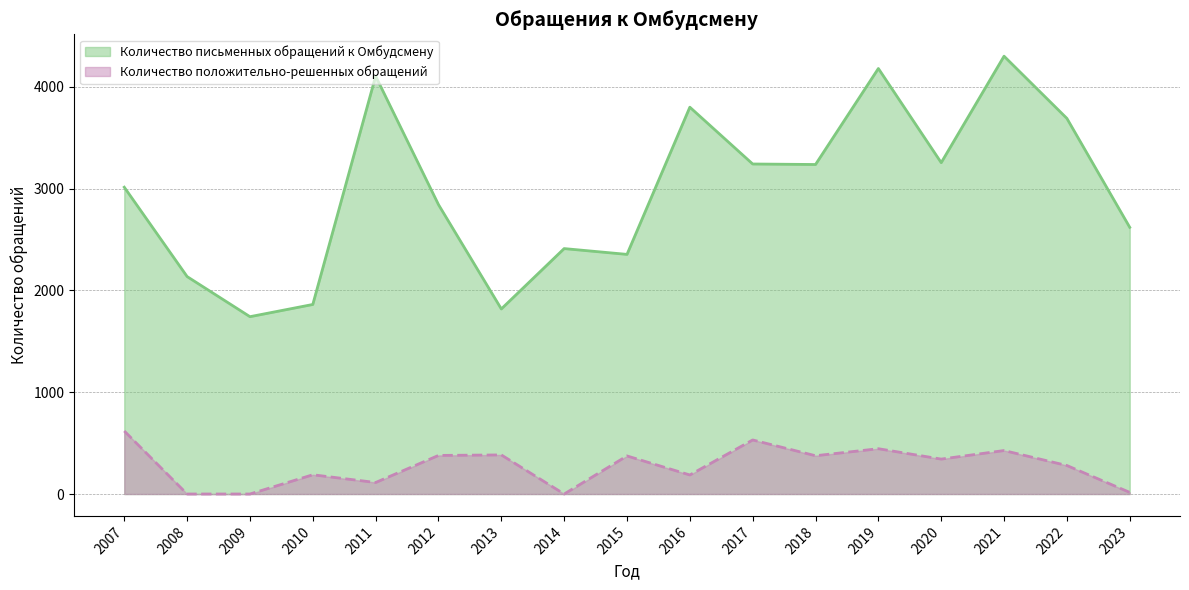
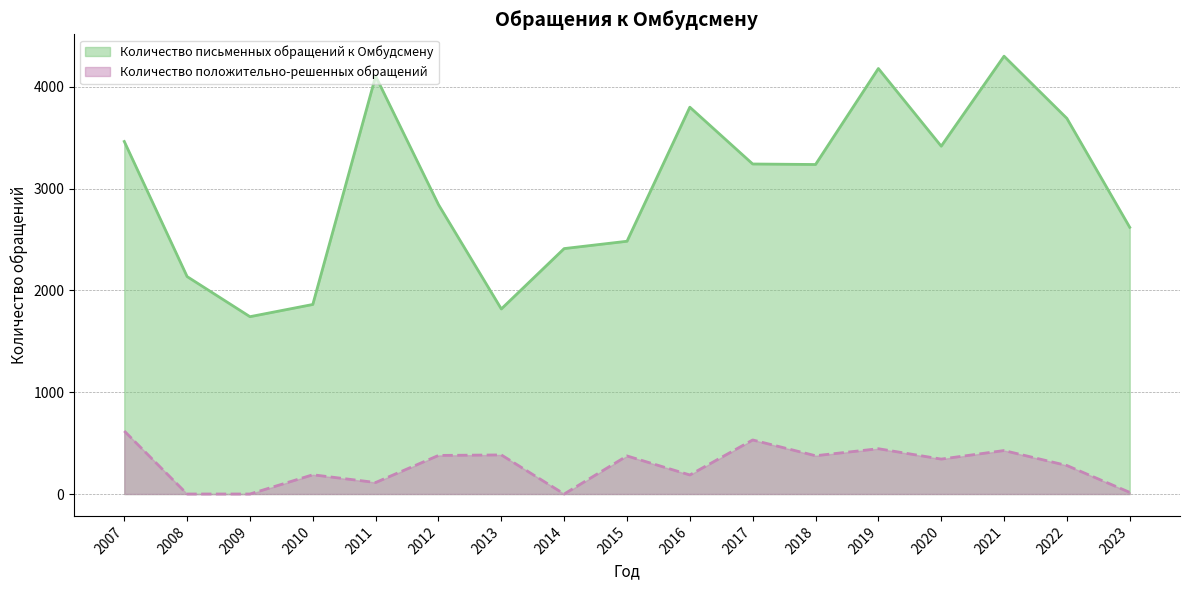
Количество письменных обращений к Омбудсмену, 2007: 3010 -> 3460
Количество письменных обращений к Омбудсмену, 2015: 2350 -> 2480
Количество письменных обращений к Омбудсмену, 2020: 3260 -> 3420
